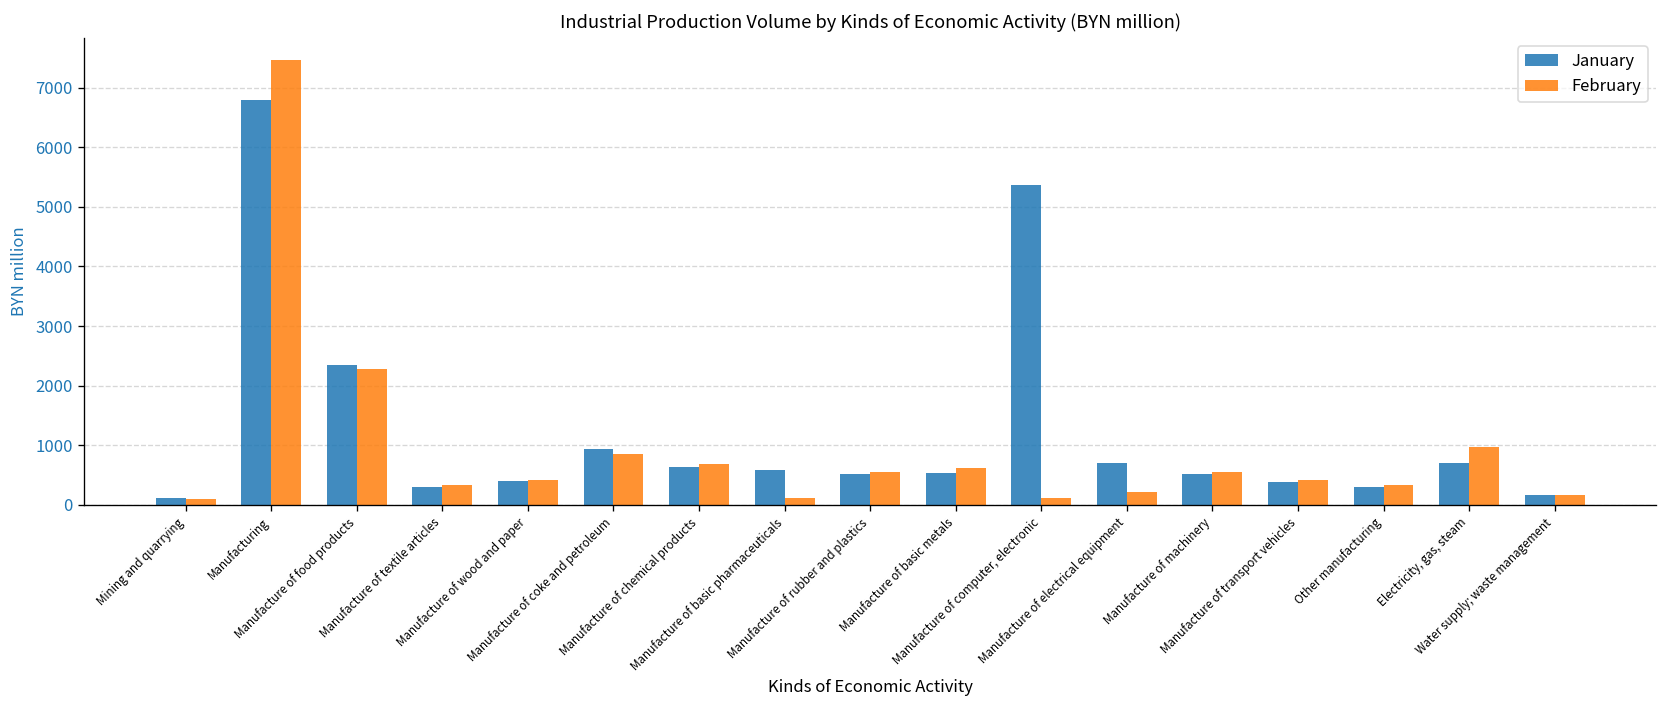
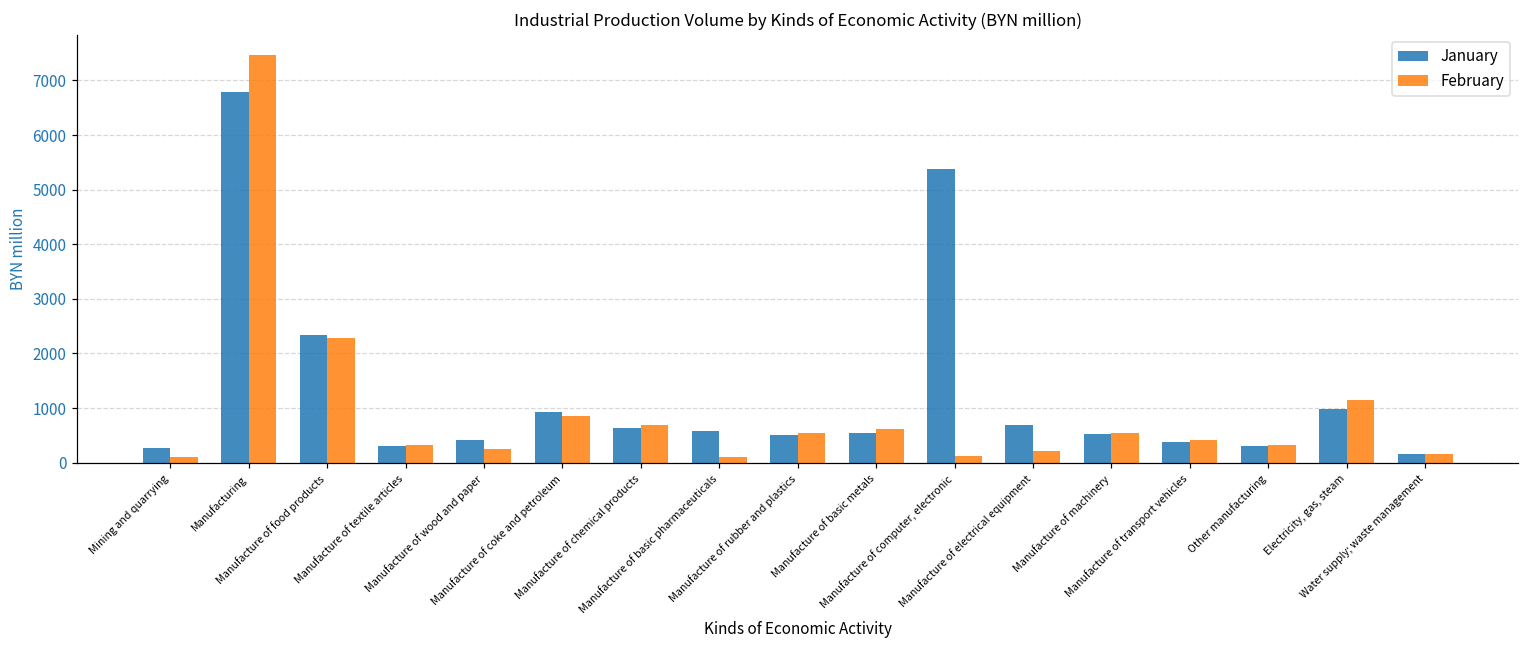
January, Mining and quarrying: 100 -> 300
February, Manufacture of wood and paper: 400 -> 200
January, Electricity, gas, steam: 700 -> 1000
February, Electricity, gas, steam: 1000 -> 1200
